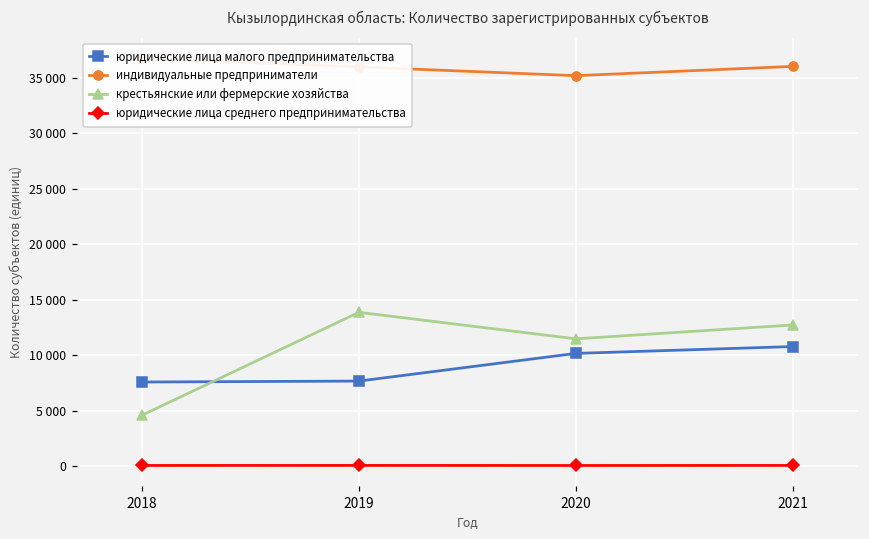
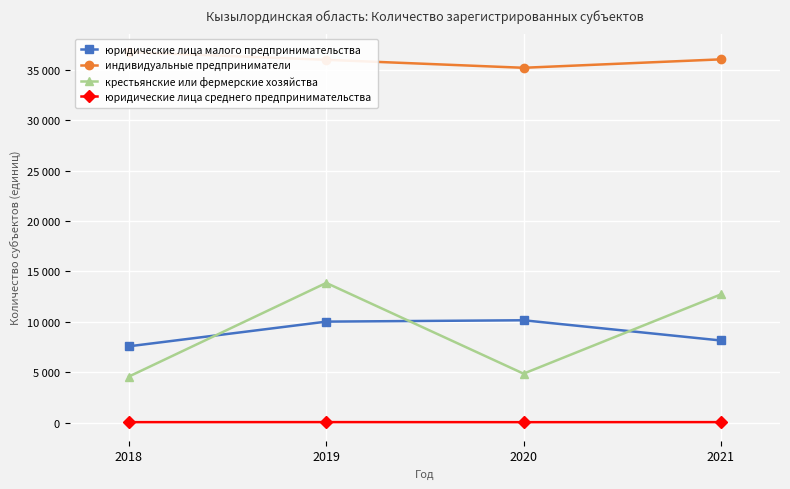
юридические лица малого предпринимательства, 2019: 7700 -> 10000
крестьянские или фермерские хозяйства, 2020: 11500 -> 4900
юридические лица малого предпринимательства, 2021: 10800 -> 8200
